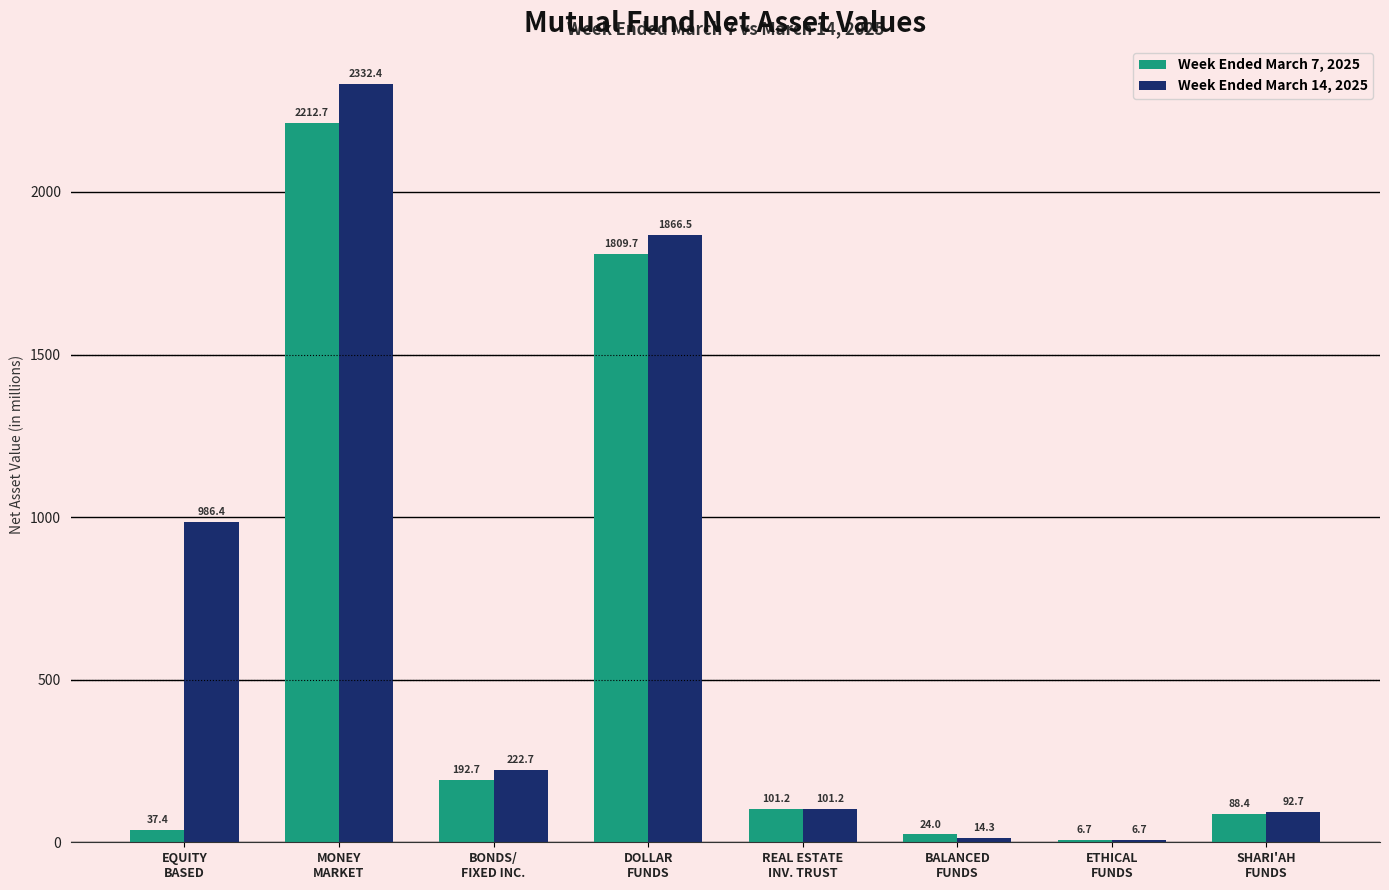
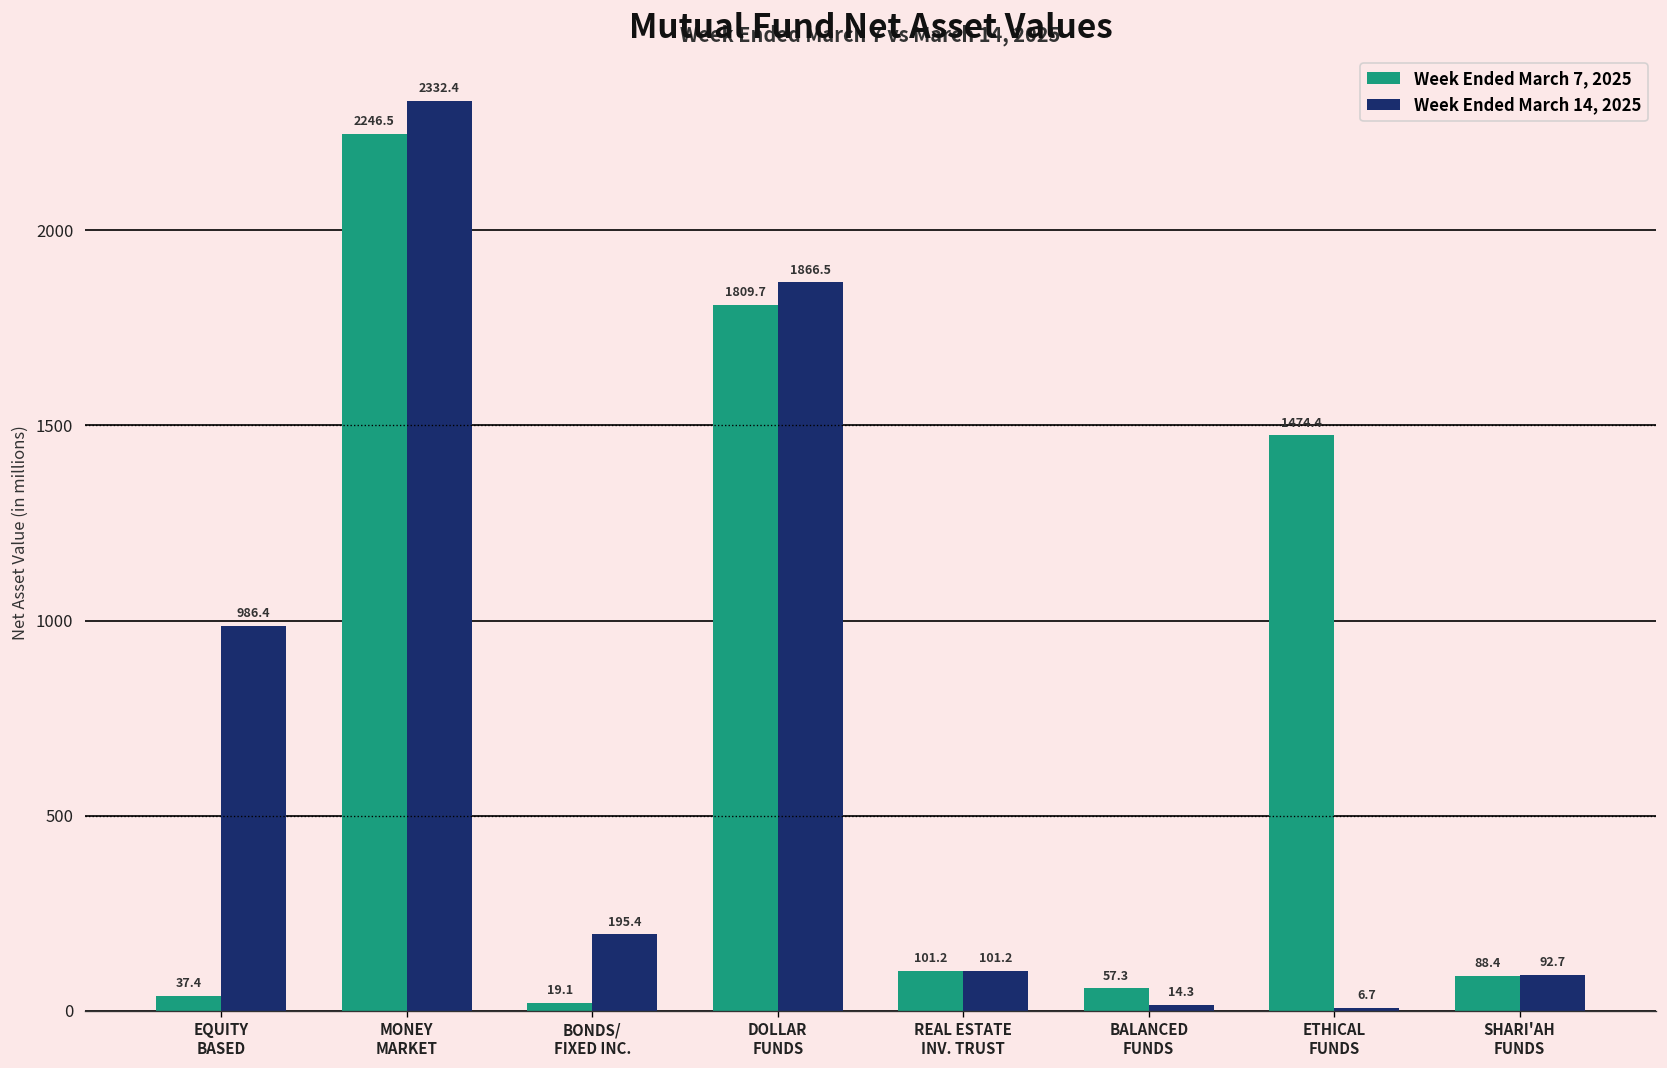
Week Ended March 7, 2025, MONEY MARKET: 2212.7 -> 2246.5
Week Ended March 7, 2025, BONDS/ FIXED INC.: 192.7 -> 19.1
Week Ended March 14, 2025, BONDS/ FIXED INC.: 222.7 -> 195.4
Week Ended March 7, 2025, BALANCED FUNDS: 24.0 -> 57.3
Week Ended March 7, 2025, ETHICAL FUNDS: 6.7 -> 1474.4
